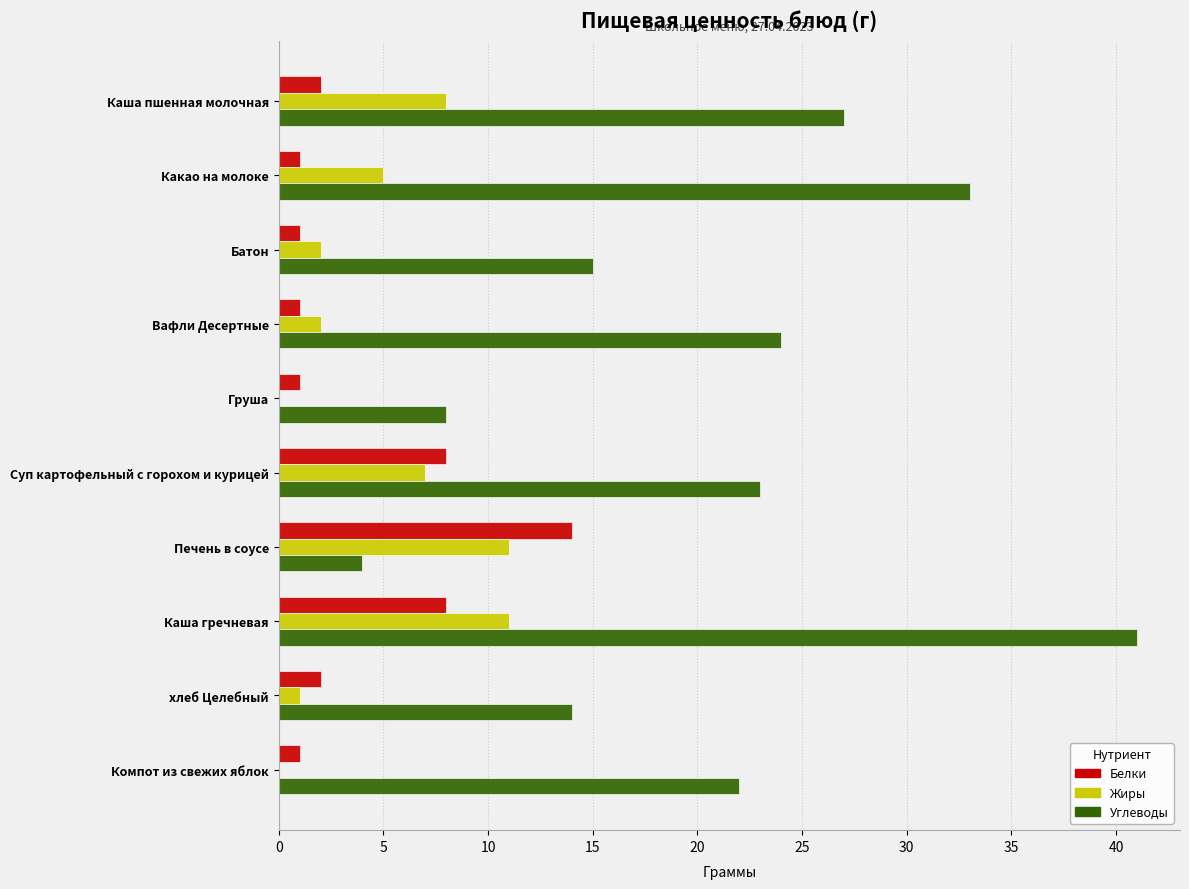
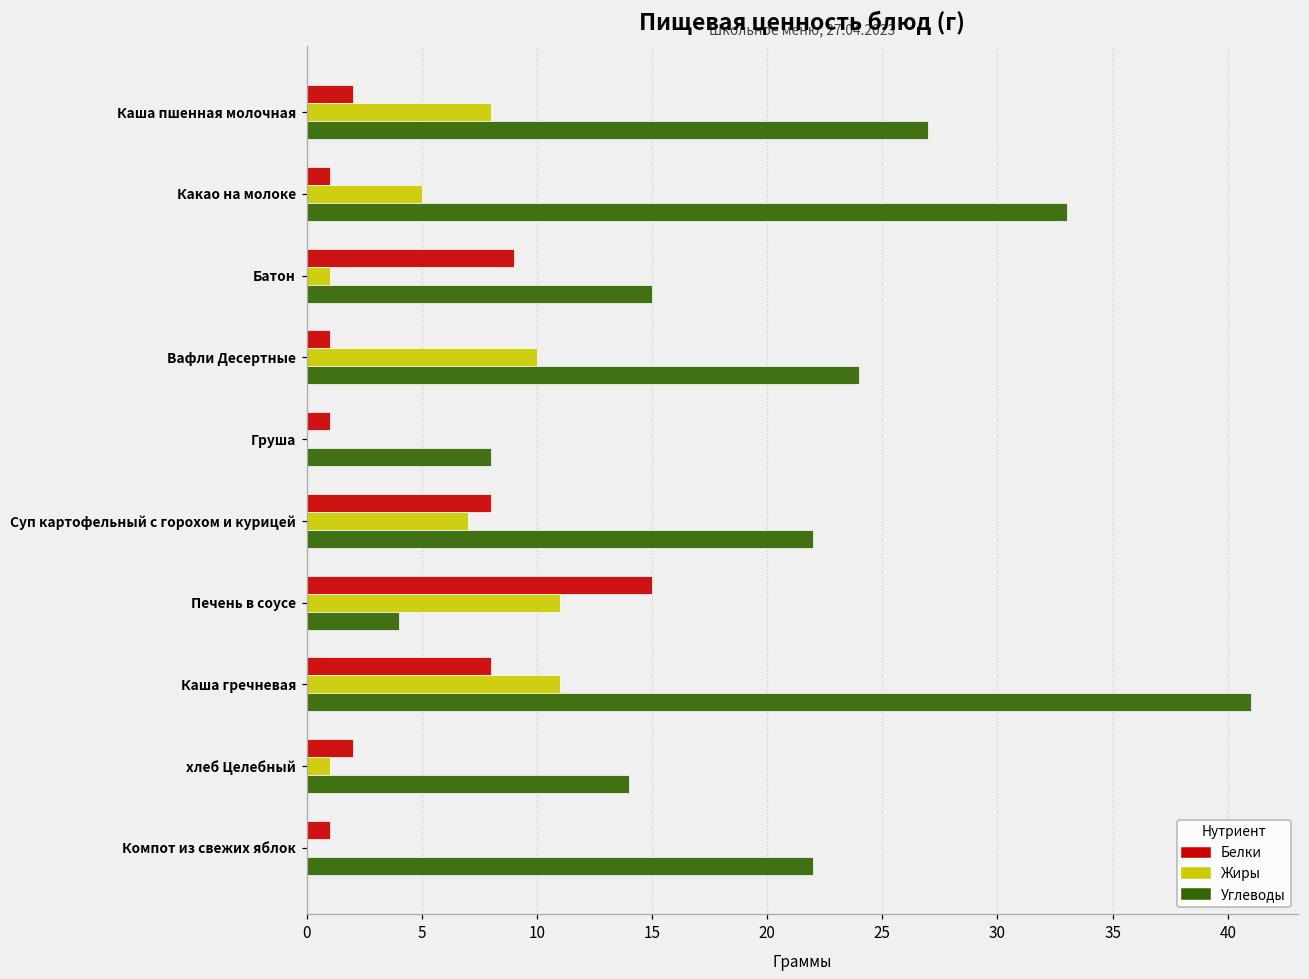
Белки, Батон: 1 -> 9
Жиры, Батон: 2 -> 1
Жиры, Вафли Десертные: 2 -> 10
Углеводы, Суп картофельный с горохом и курицей: 23 -> 22
Белки, Печень в соусе: 14 -> 15
